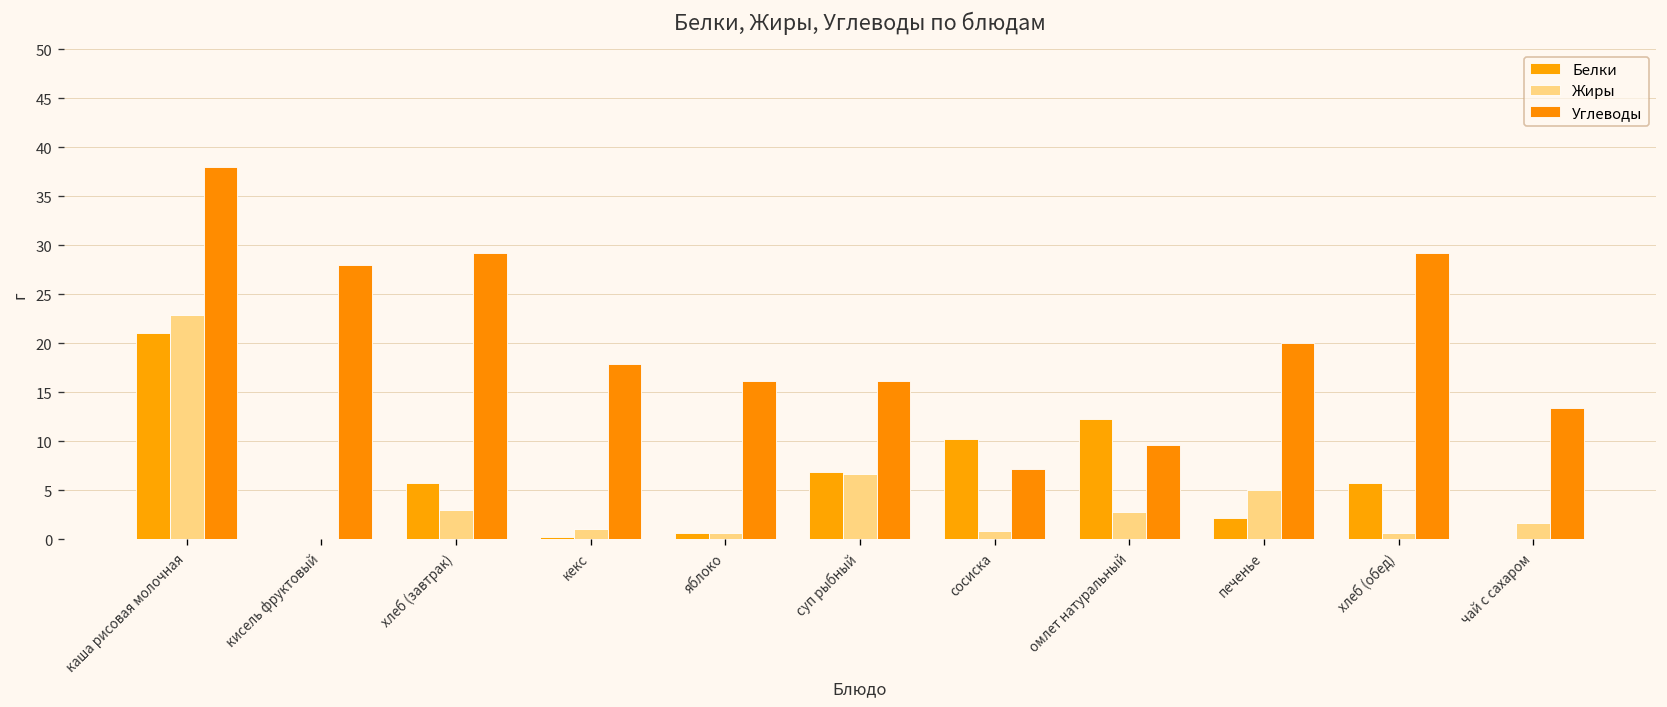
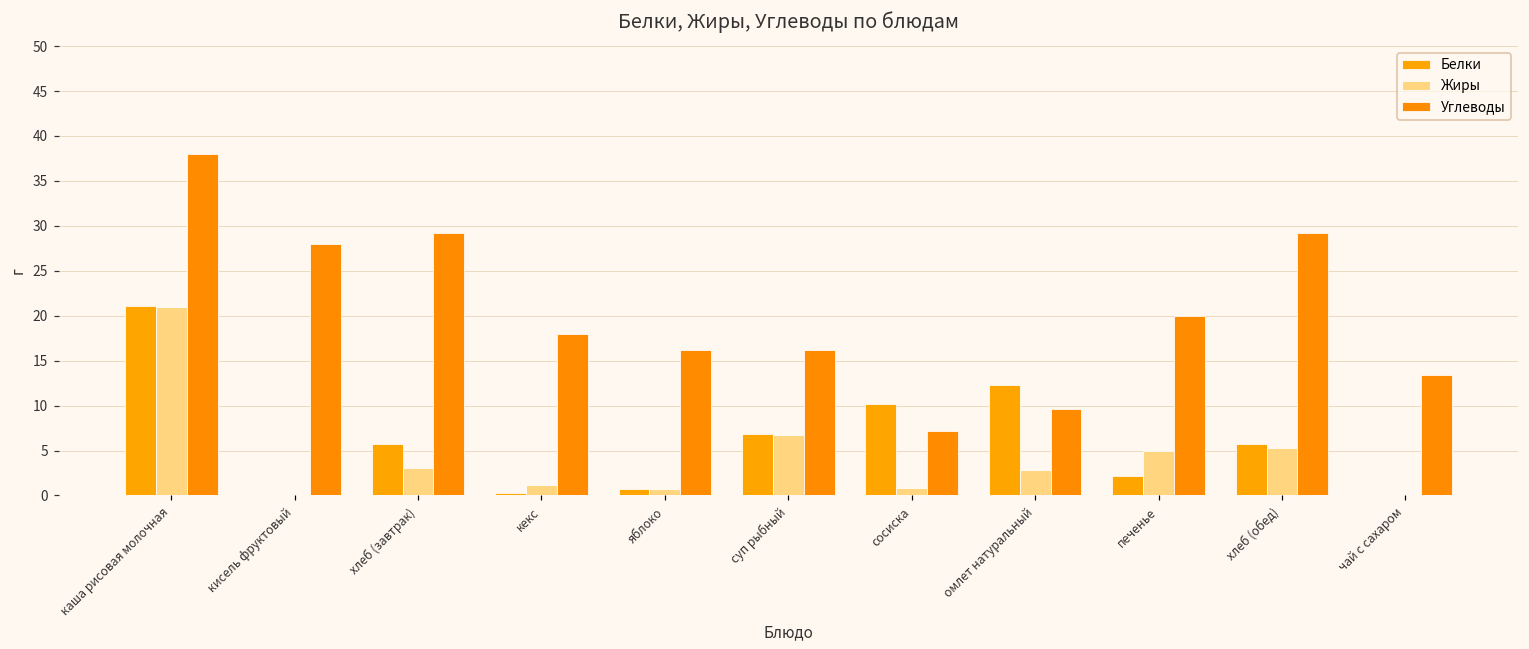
Жиры, каша рисовая молочная: 23 -> 21
Жиры, хлеб (обед): 1 -> 5
Жиры, чай с сахаром: 2 -> 0
